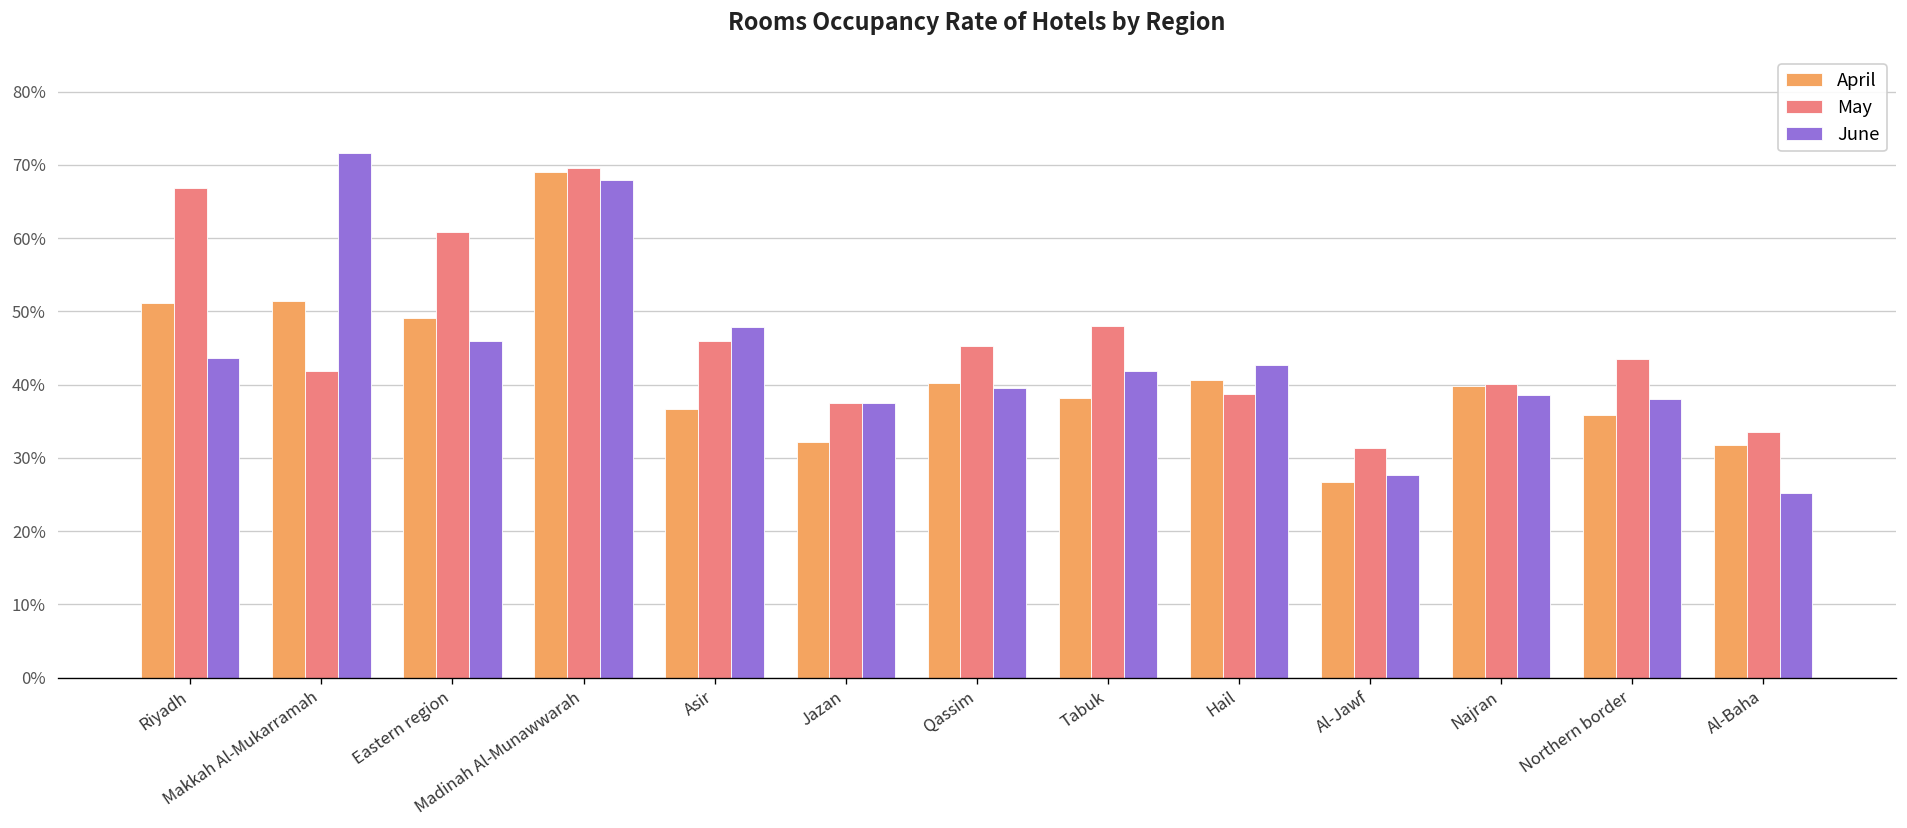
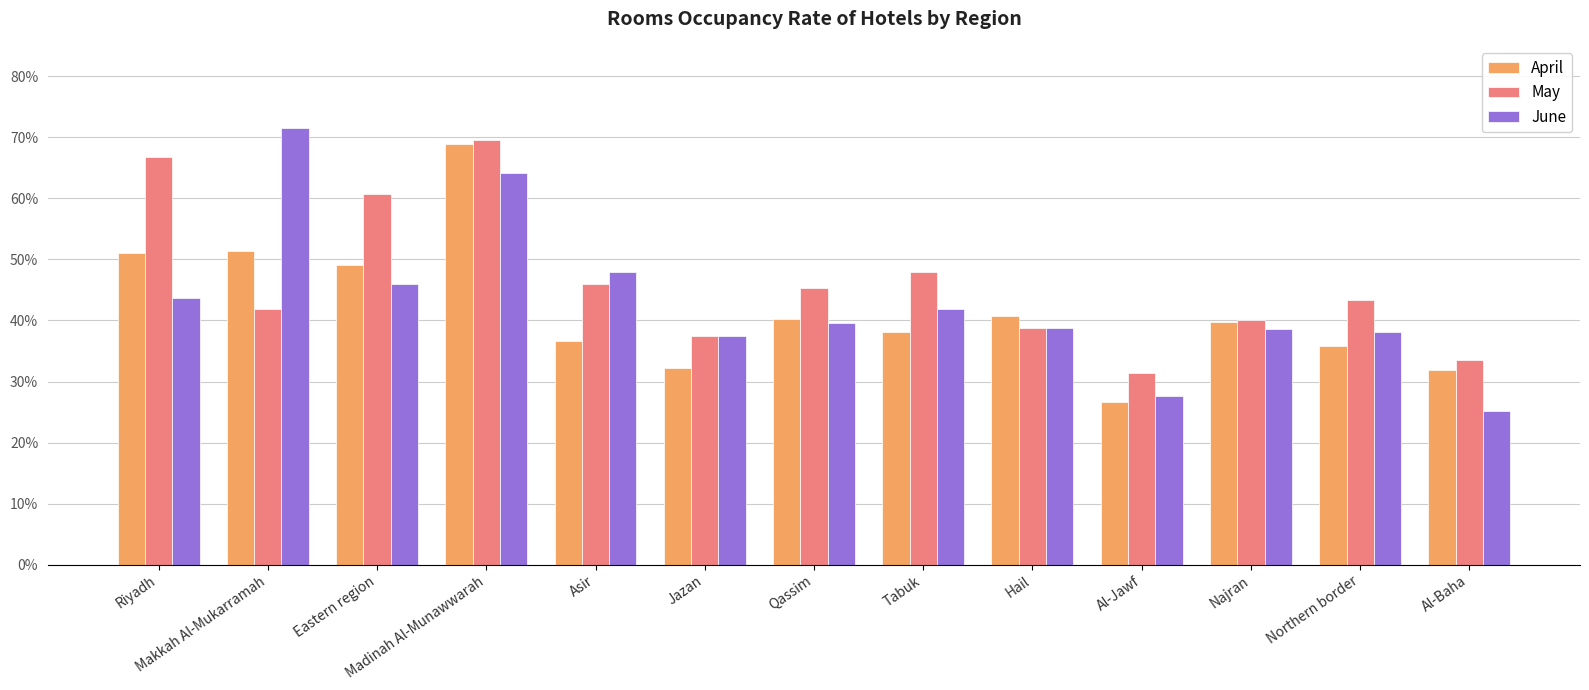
June, Madinah Al-Munawwarah: 68% -> 64%
June, Hail: 43% -> 39%
